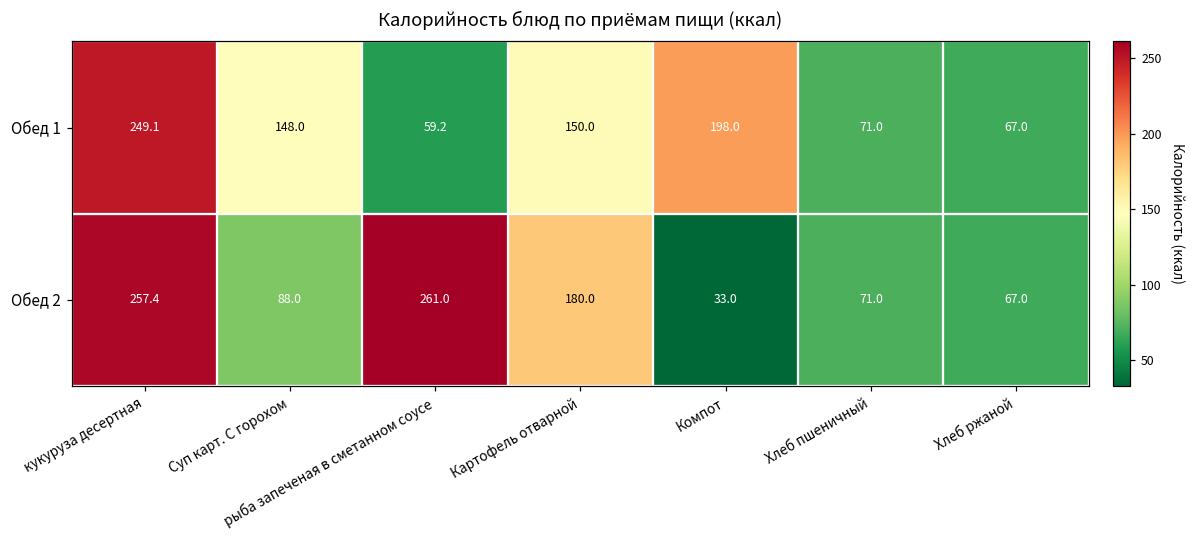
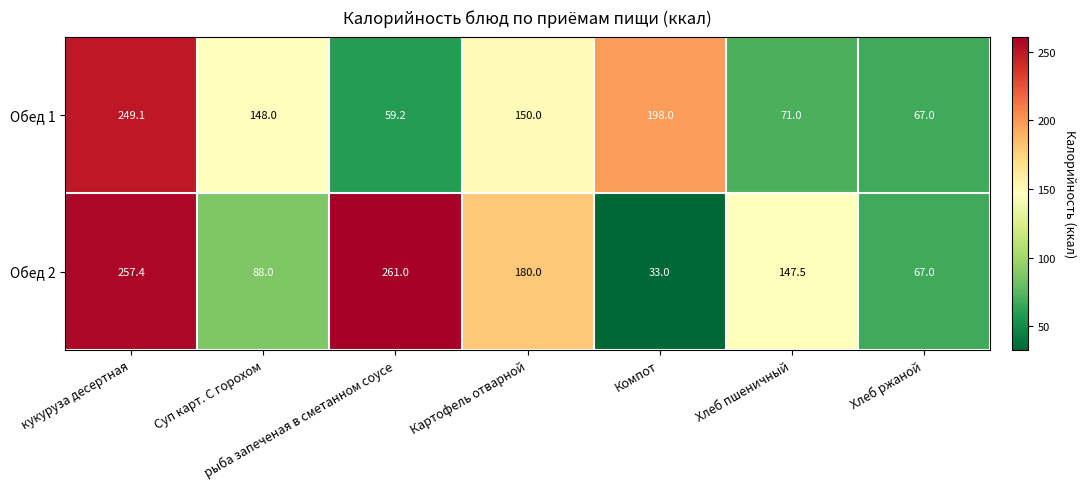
Обед 2, Хлеб пшеничный: 71.0 -> 147.5
